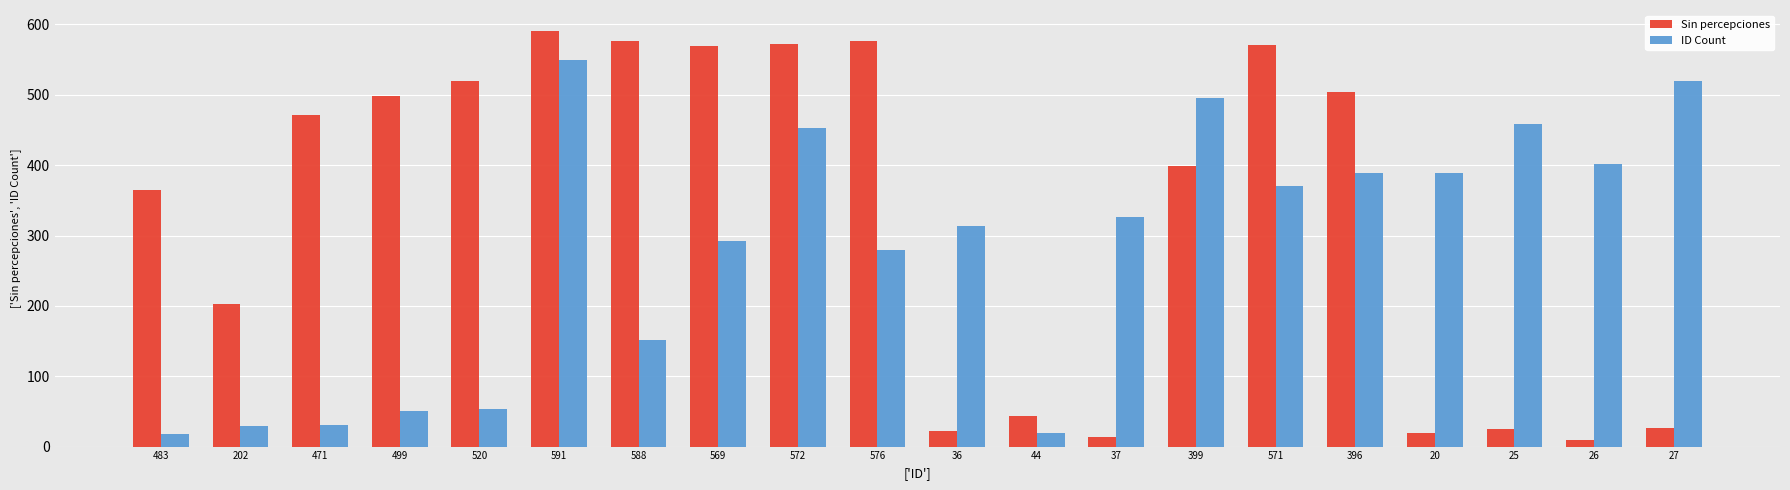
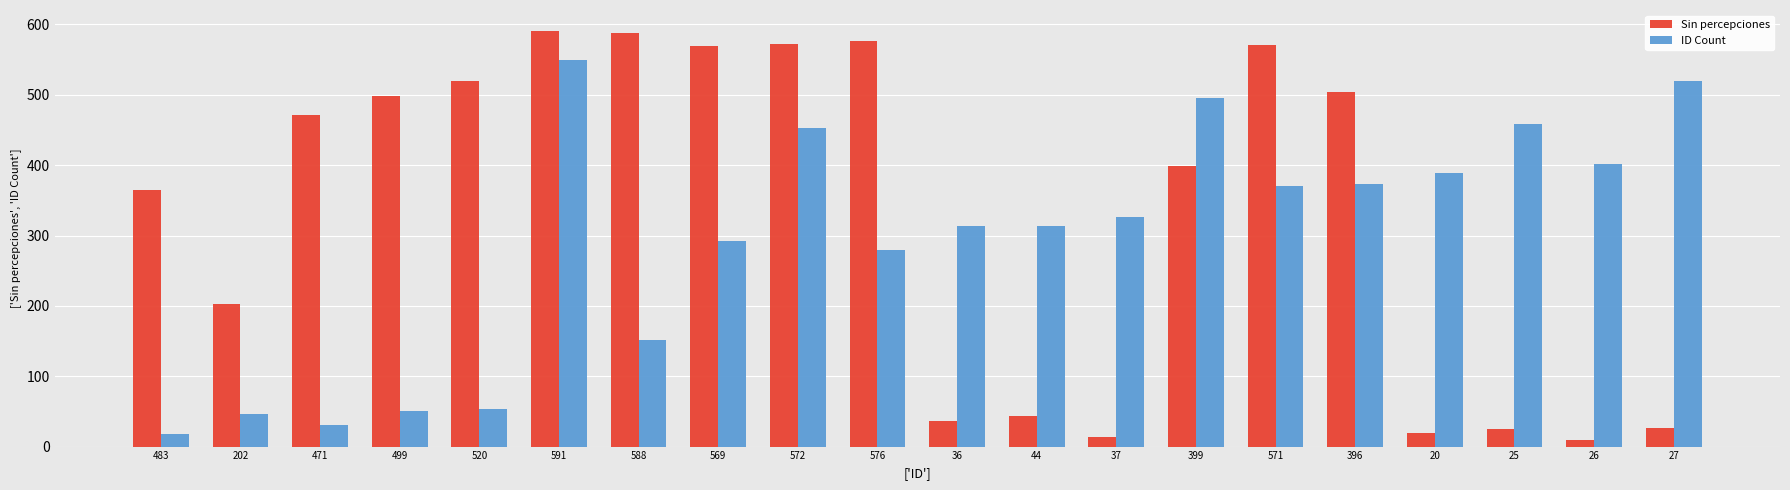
ID Count, 202: 30 -> 50
Sin percepciones, 588: 580 -> 590
Sin percepciones, 36: 20 -> 40
ID Count, 44: 20 -> 310
ID Count, 396: 390 -> 370
